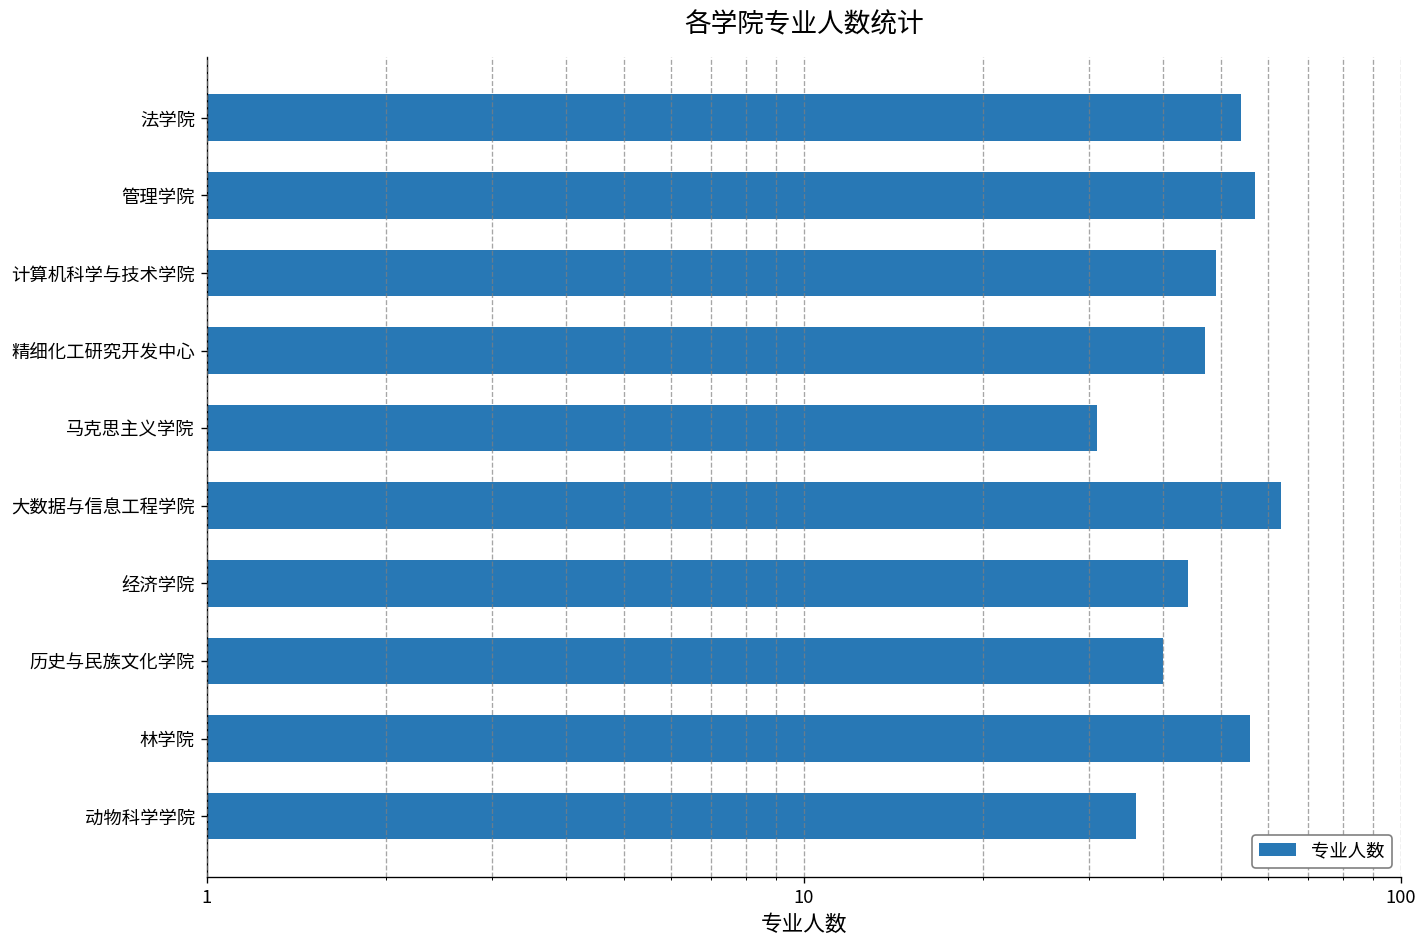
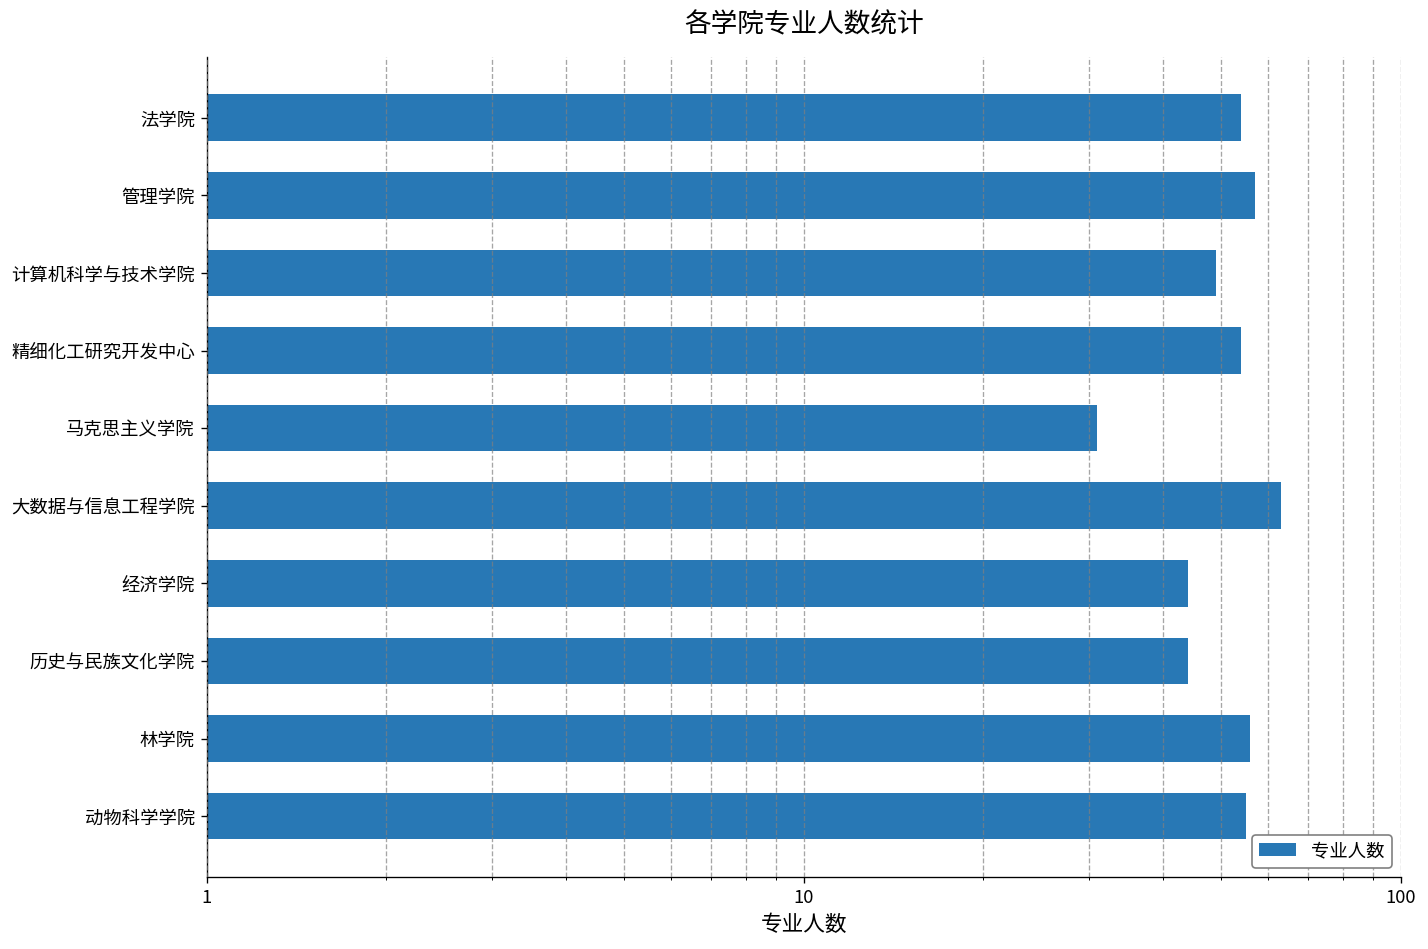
精细化工研究开发中心: 47 -> 54
历史与民族文化学院: 40 -> 44
动物科学学院: 36 -> 55
